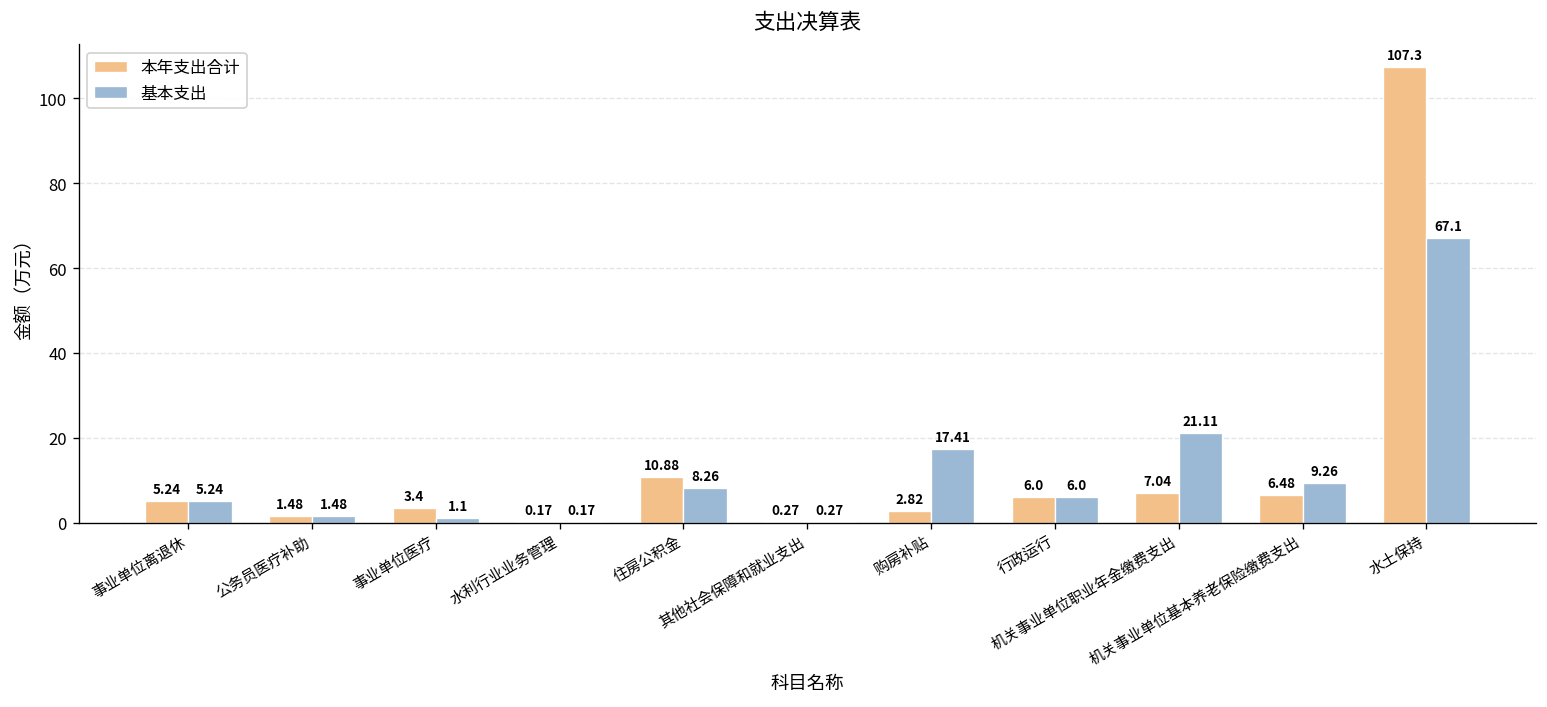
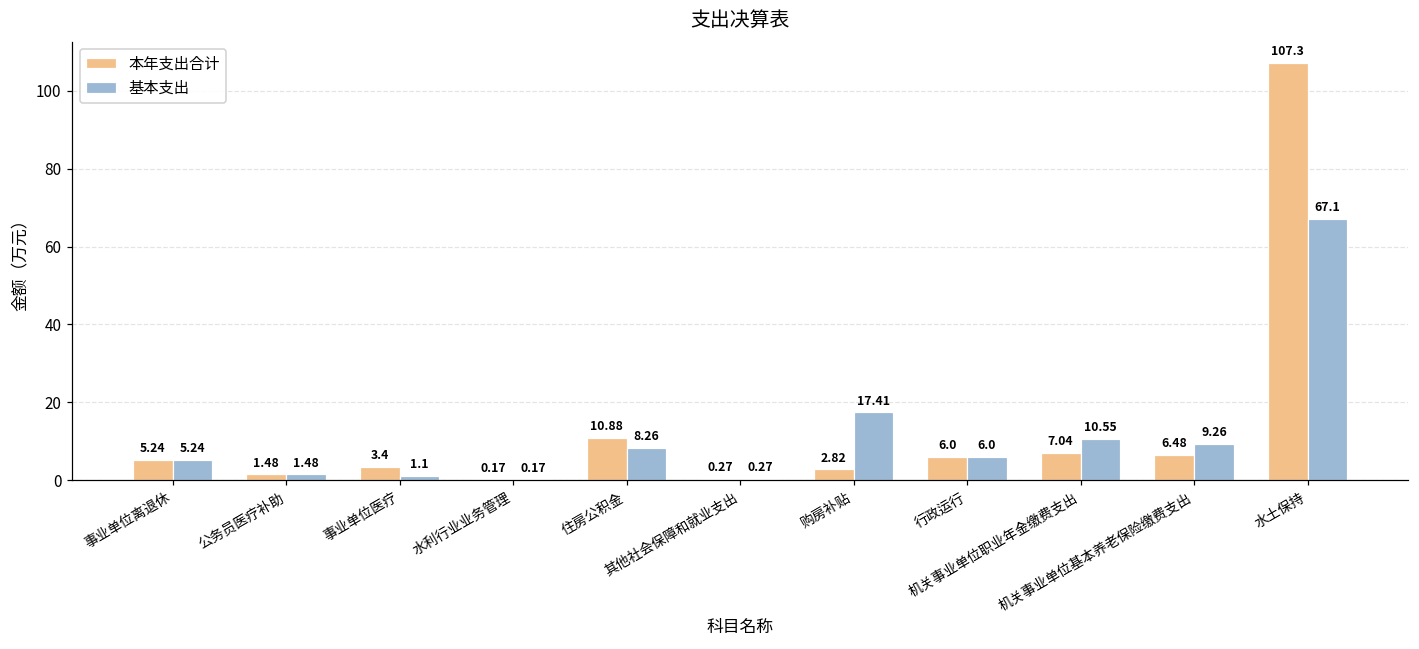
基本支出, 机关事业单位职业年金缴费支出: 21.11 -> 10.55
